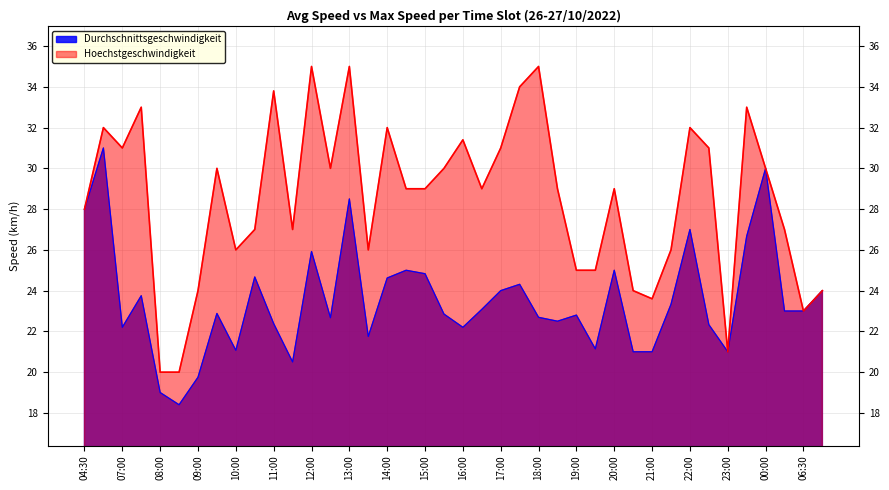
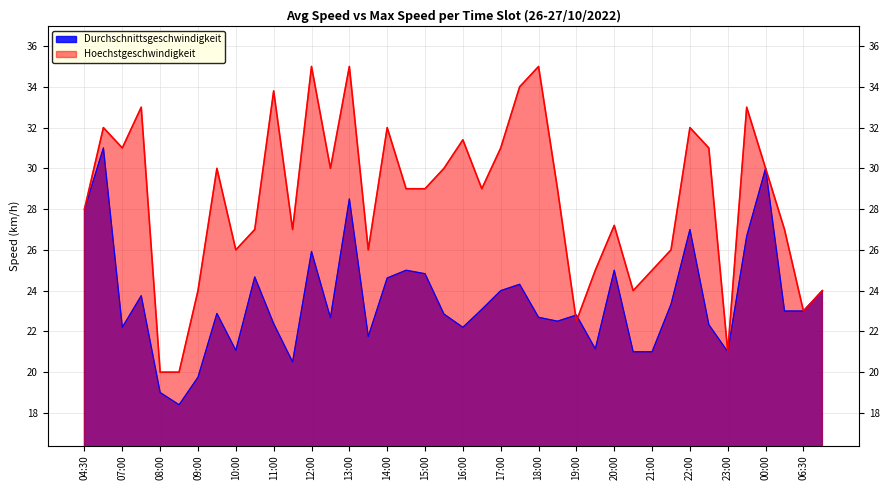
Hoechstgeschwindigkeit, 19:00: 25.0 -> 22.5
Hoechstgeschwindigkeit, 20:00: 29.0 -> 27.2
Hoechstgeschwindigkeit, 21:00: 23.6 -> 25.0
